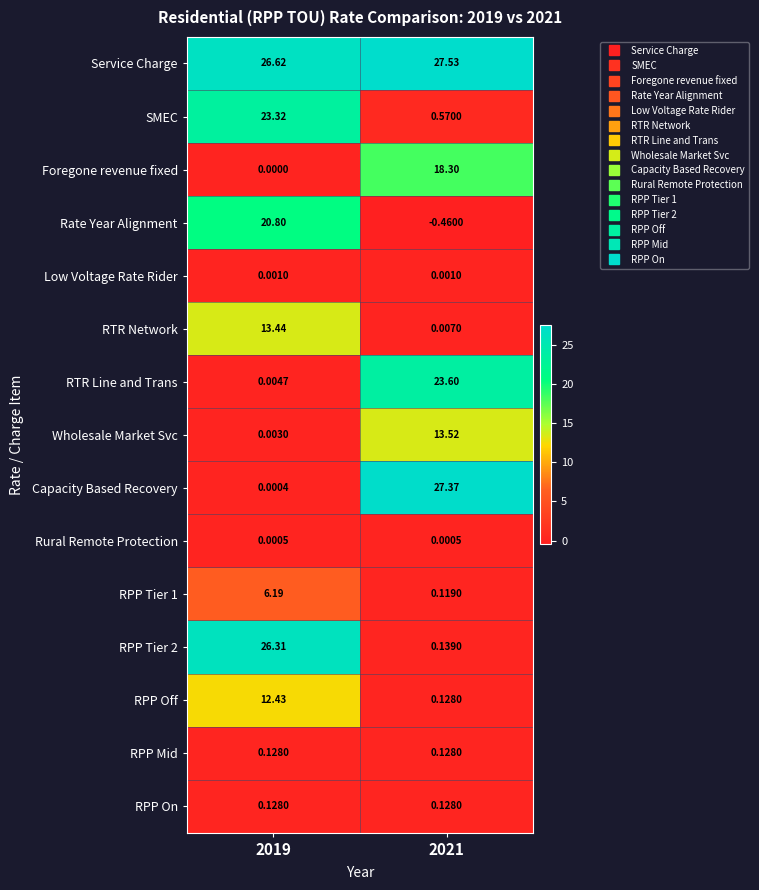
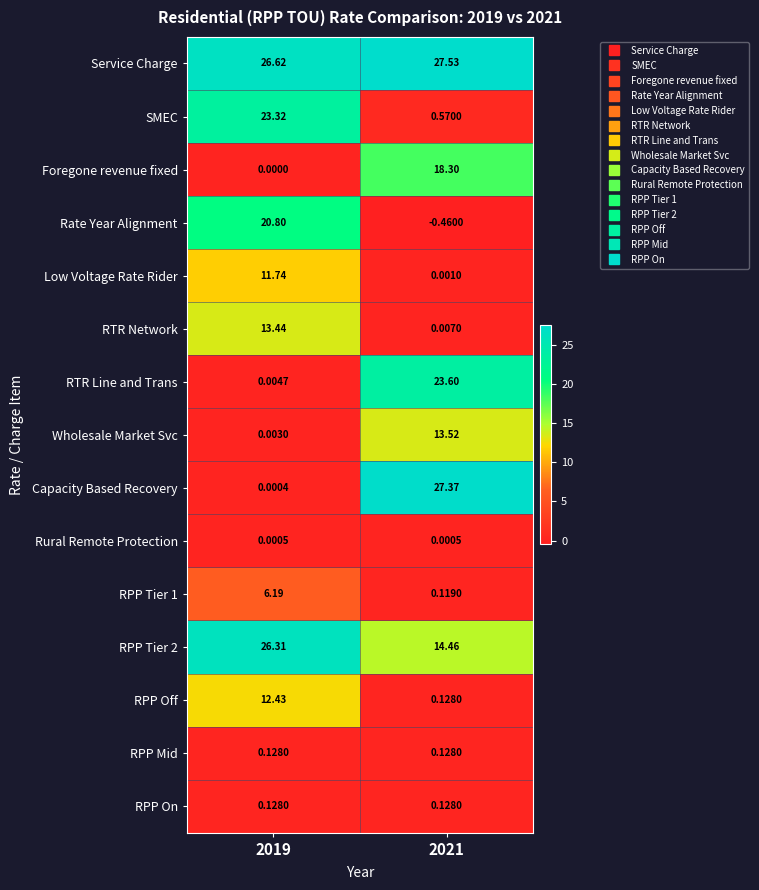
Low Voltage Rate Rider, 2019: 0.0010 -> 11.74
RPP Tier 2, 2021: 0.1390 -> 14.46
